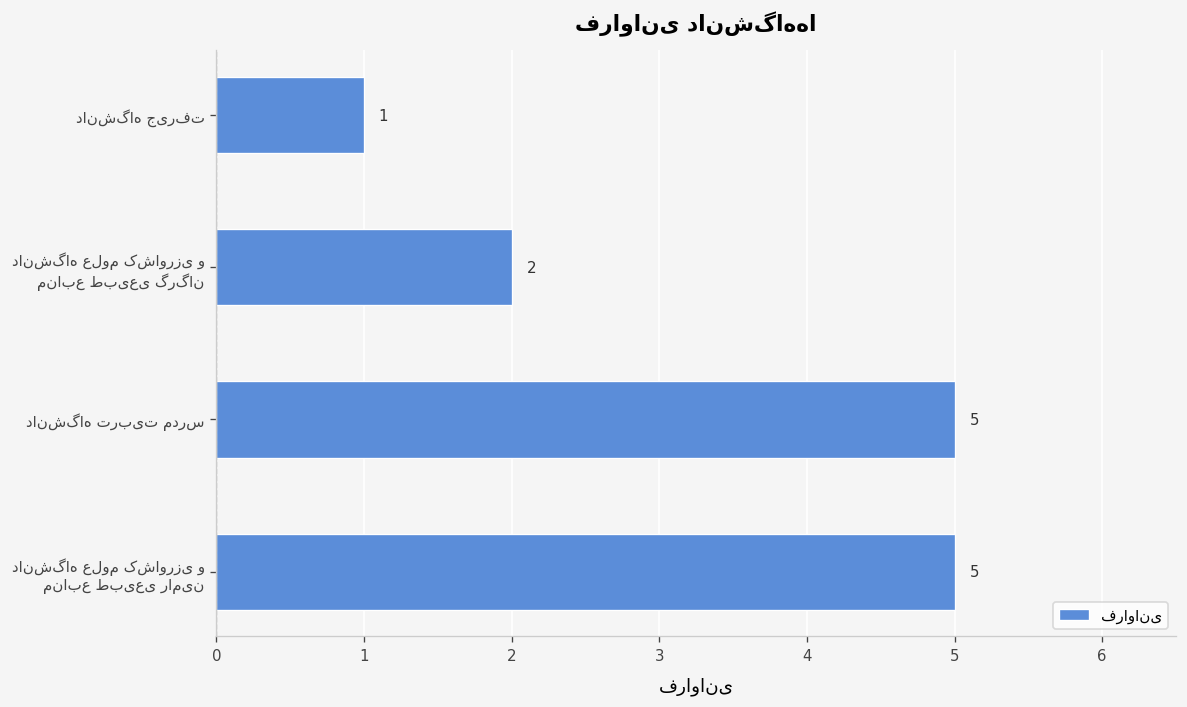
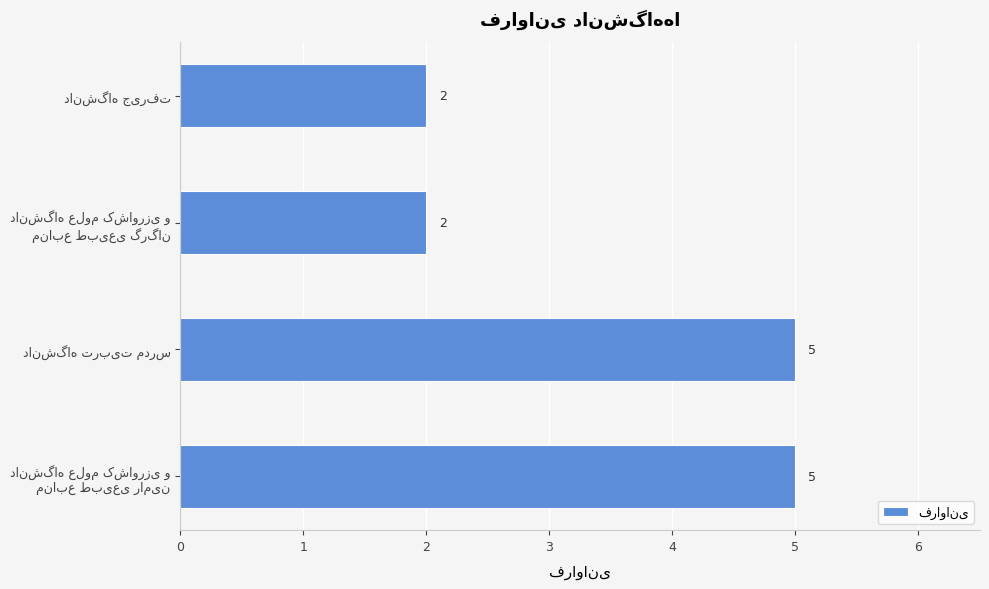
دانشگاه جیرفت: 1 -> 2
